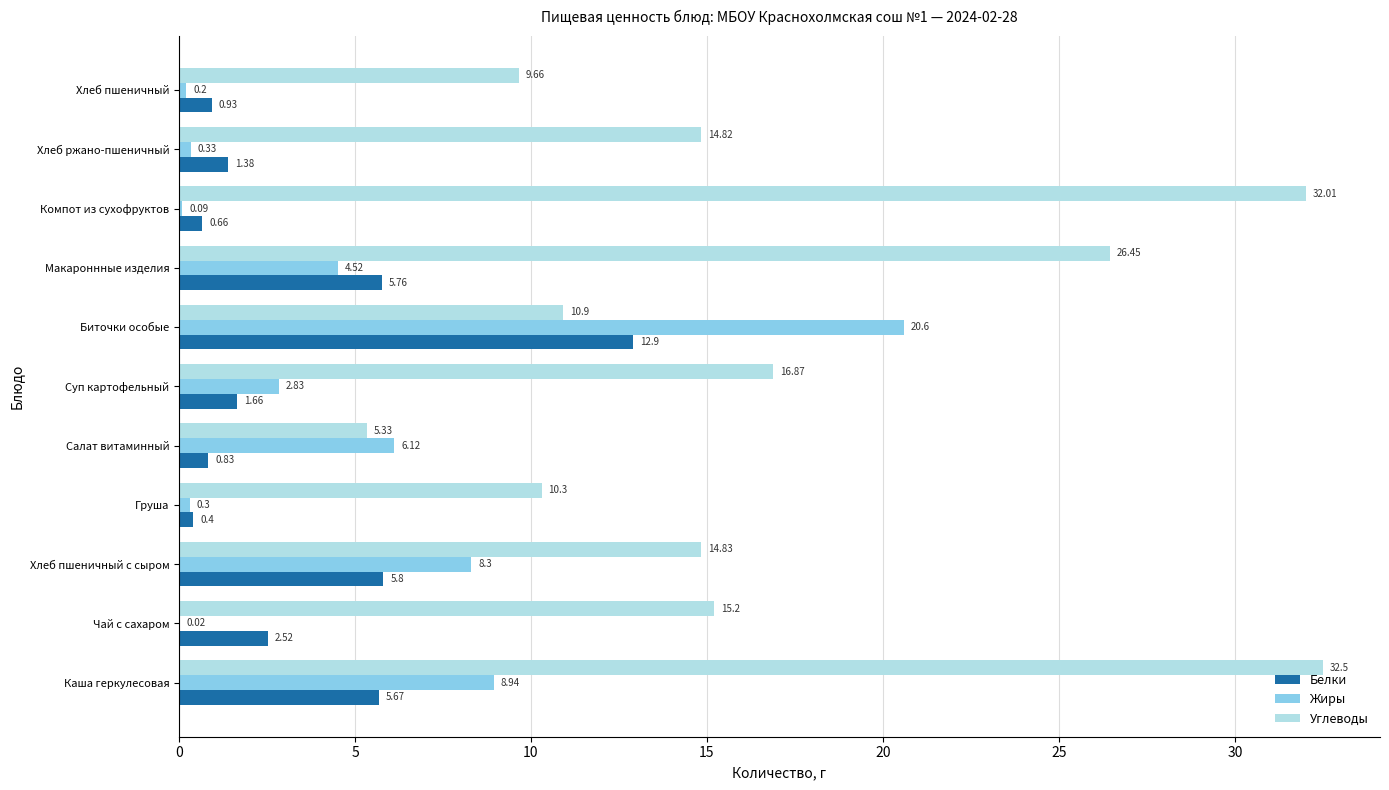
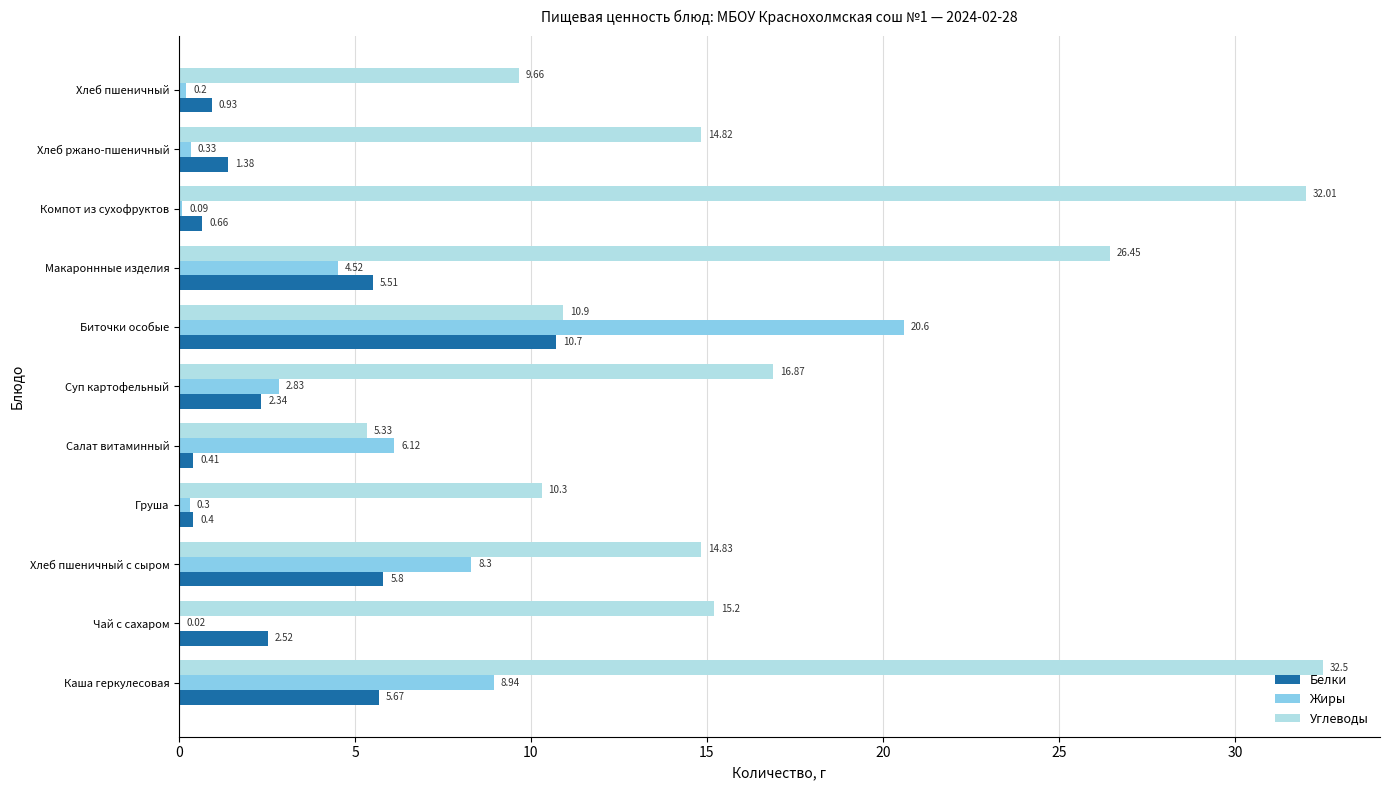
Белки, Макароннные изделия: 5.76 -> 5.51
Белки, Биточки особые: 12.9 -> 10.7
Белки, Суп картофельный: 1.66 -> 2.34
Белки, Салат витаминный: 0.83 -> 0.41
